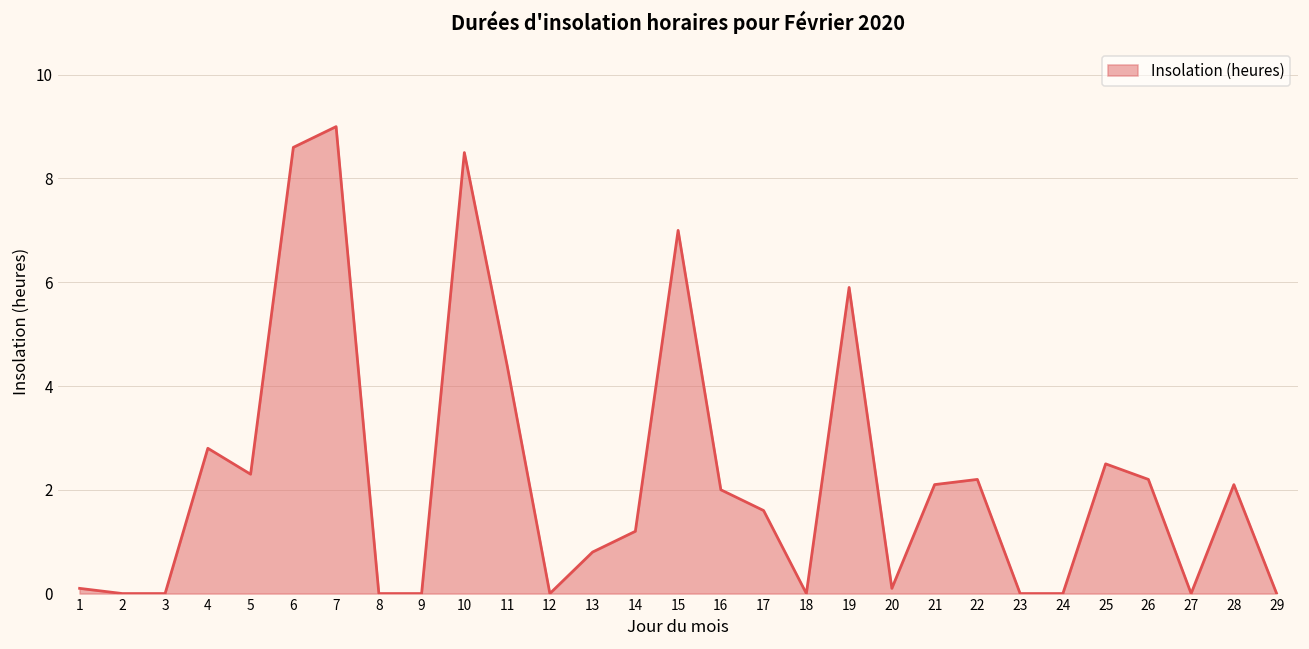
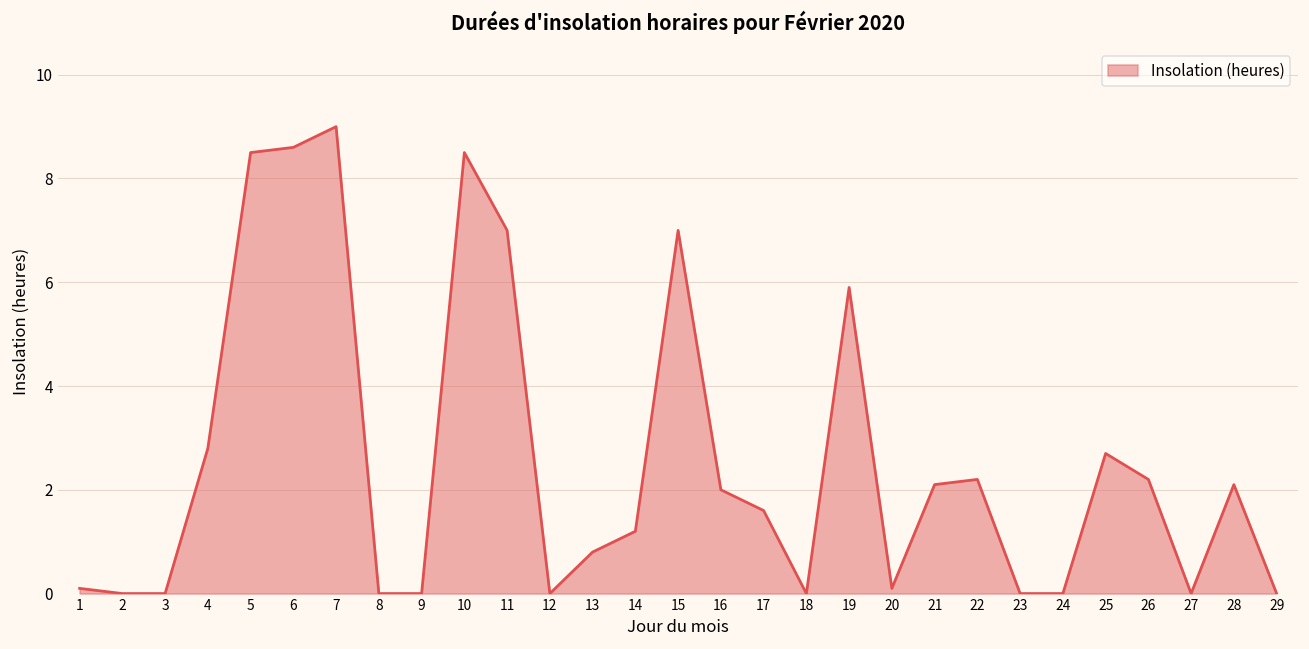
5: 2.3 -> 8.5
11: 4.4 -> 7.0
25: 2.5 -> 2.7
